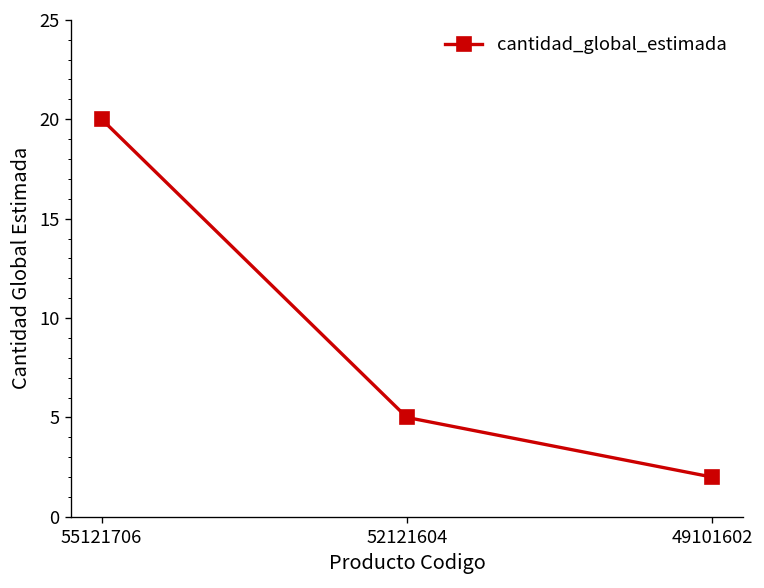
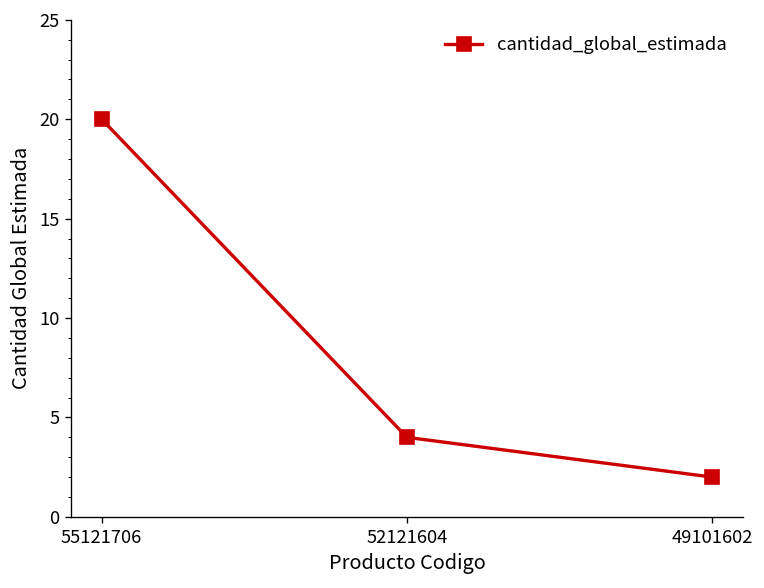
52121604: 5 -> 4
